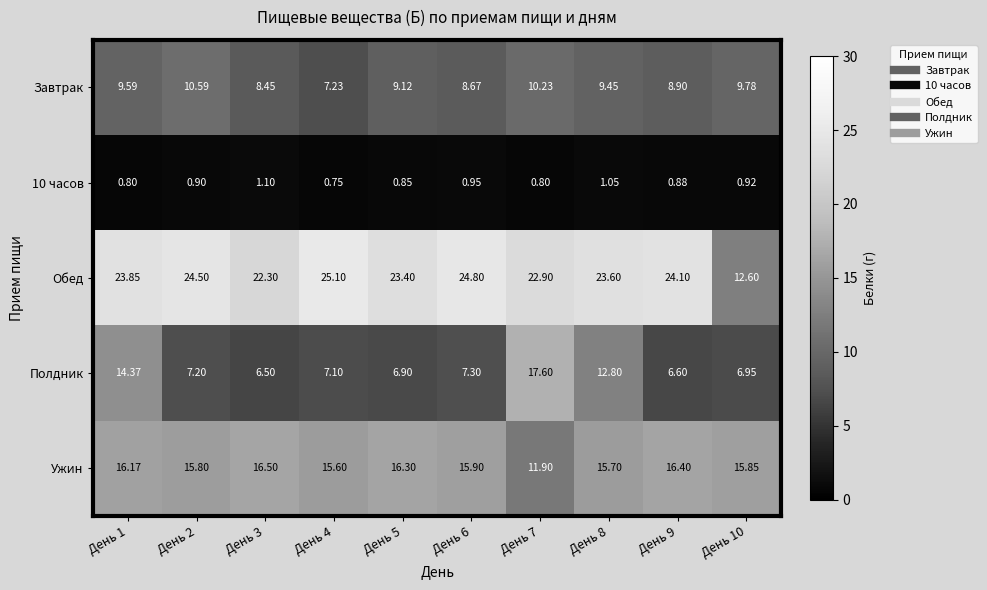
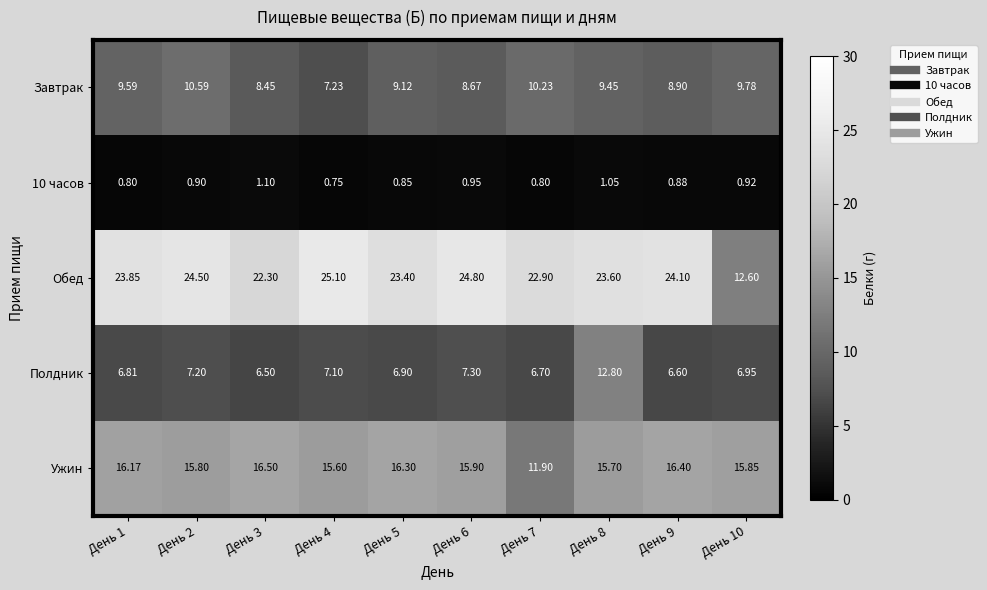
Полдник, День 1: 14.37 -> 6.81
Полдник, День 7: 17.60 -> 6.70
